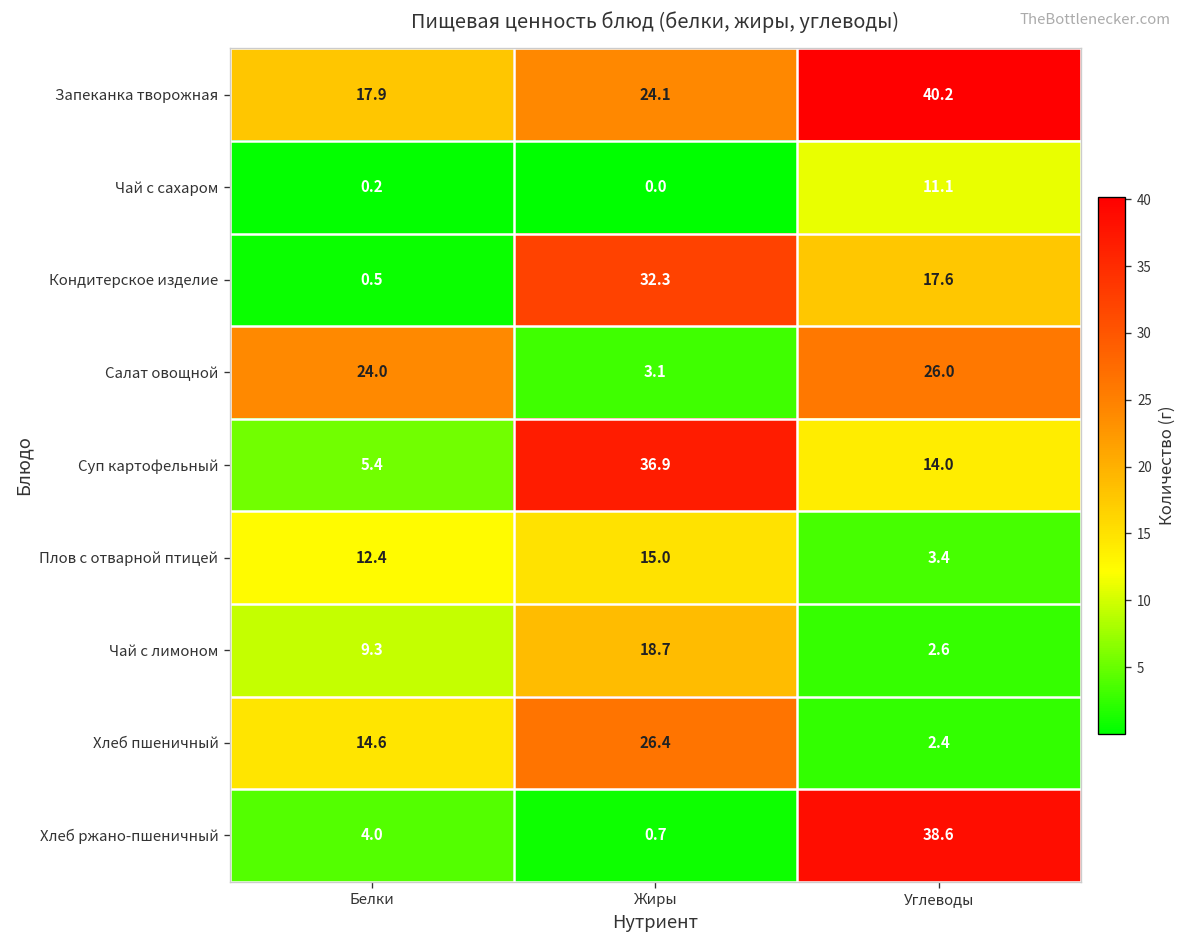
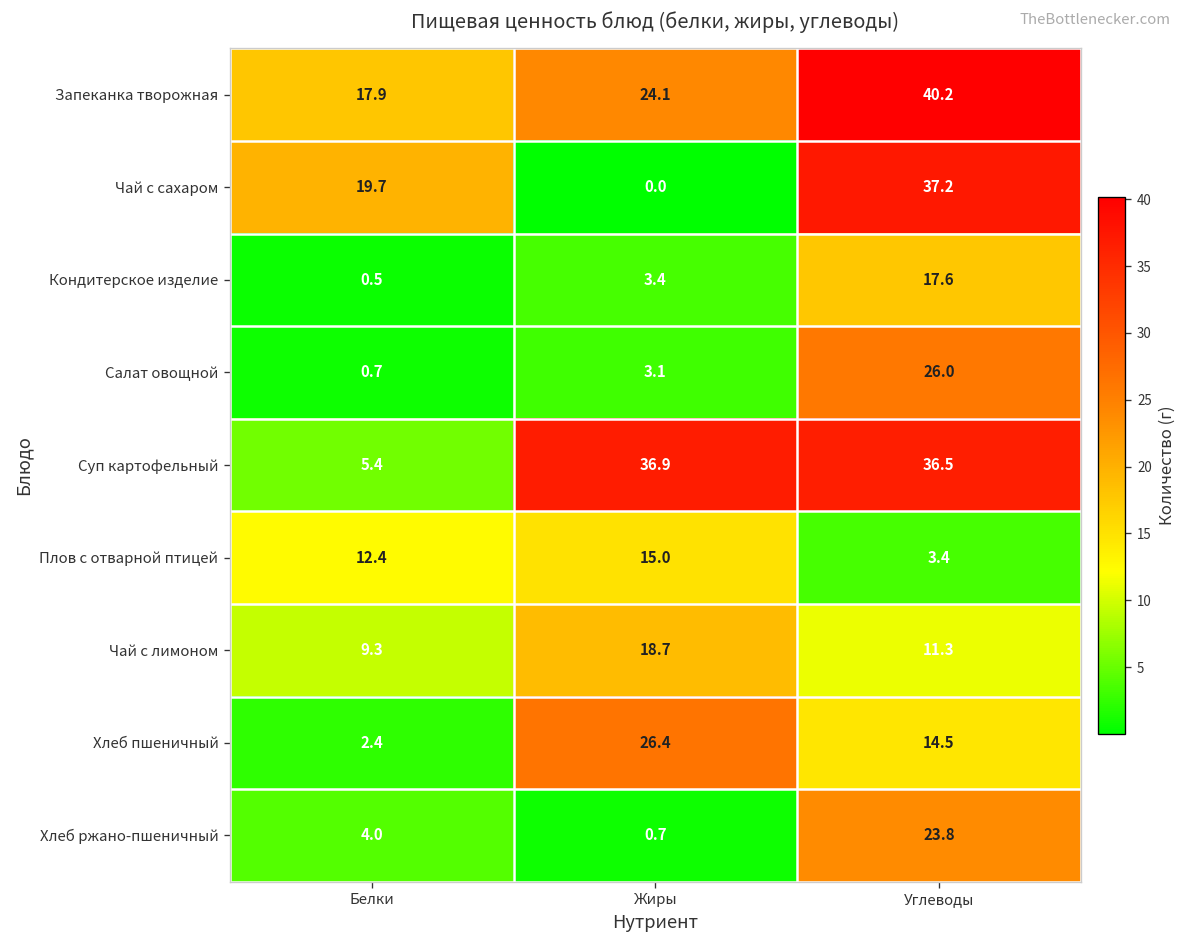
Чай с сахаром, Белки: 0.2 -> 19.7
Чай с сахаром, Углеводы: 11.1 -> 37.2
Кондитерское изделие, Жиры: 32.3 -> 3.4
Салат овощной, Белки: 24.0 -> 0.7
Суп картофельный, Углеводы: 14.0 -> 36.5
Чай с лимоном, Углеводы: 2.6 -> 11.3
Хлеб пшеничный, Белки: 14.6 -> 2.4
Хлеб пшеничный, Углеводы: 2.4 -> 14.5
Хлеб ржано-пшеничный, Углеводы: 38.6 -> 23.8
